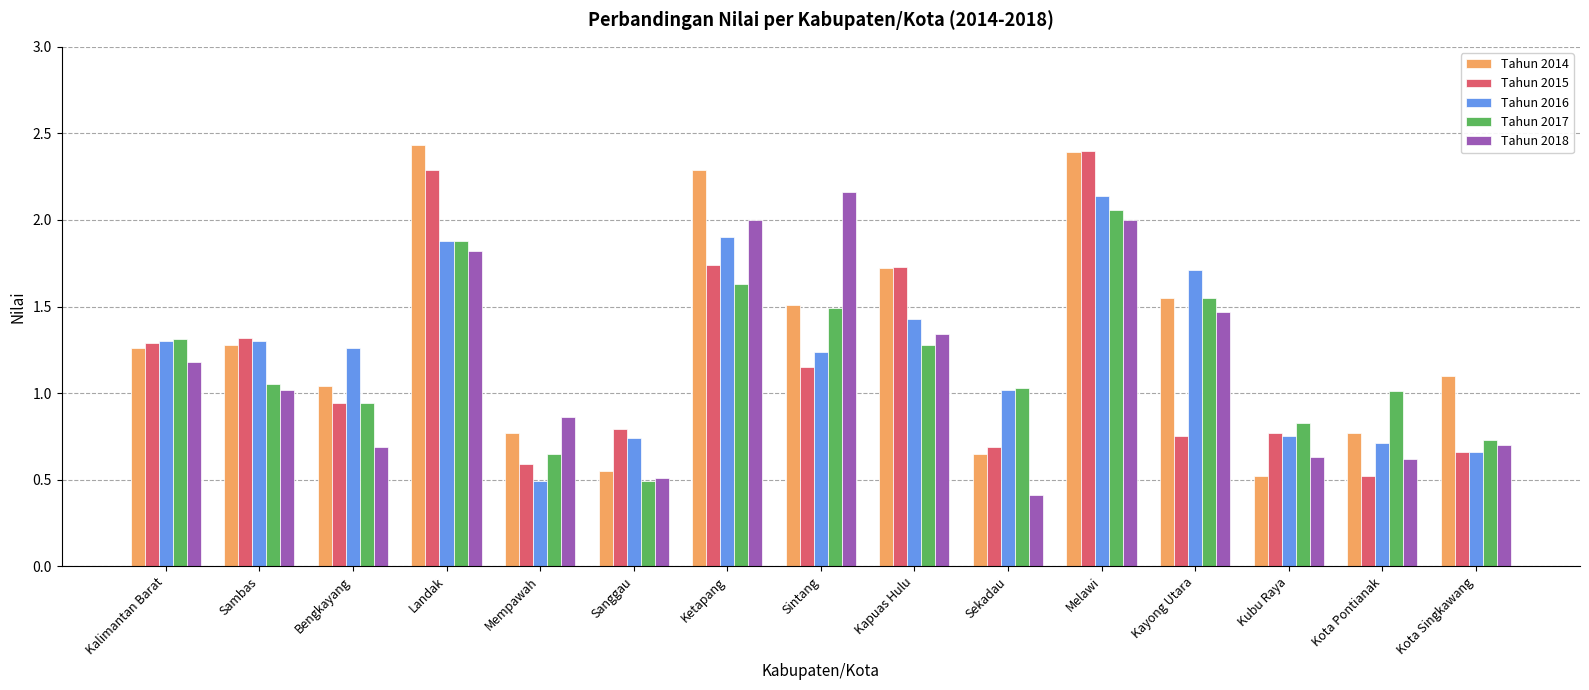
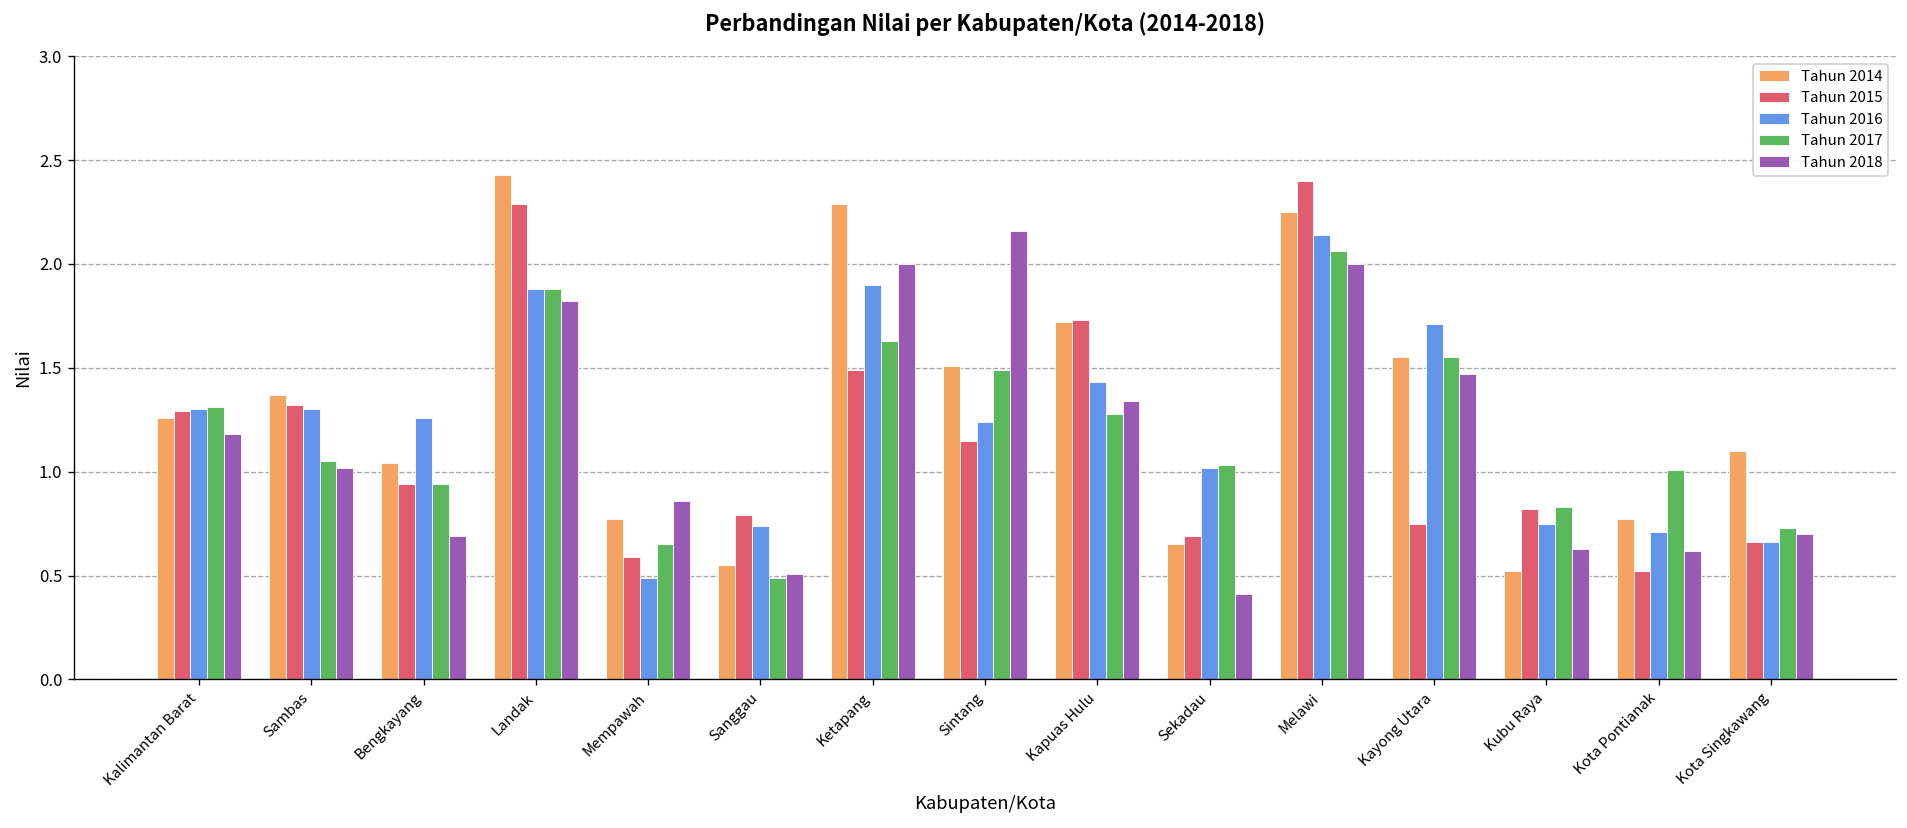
Tahun 2014, Sambas: 1.28 -> 1.37
Tahun 2015, Ketapang: 1.74 -> 1.49
Tahun 2014, Melawi: 2.39 -> 2.25
Tahun 2015, Kubu Raya: 0.77 -> 0.82
